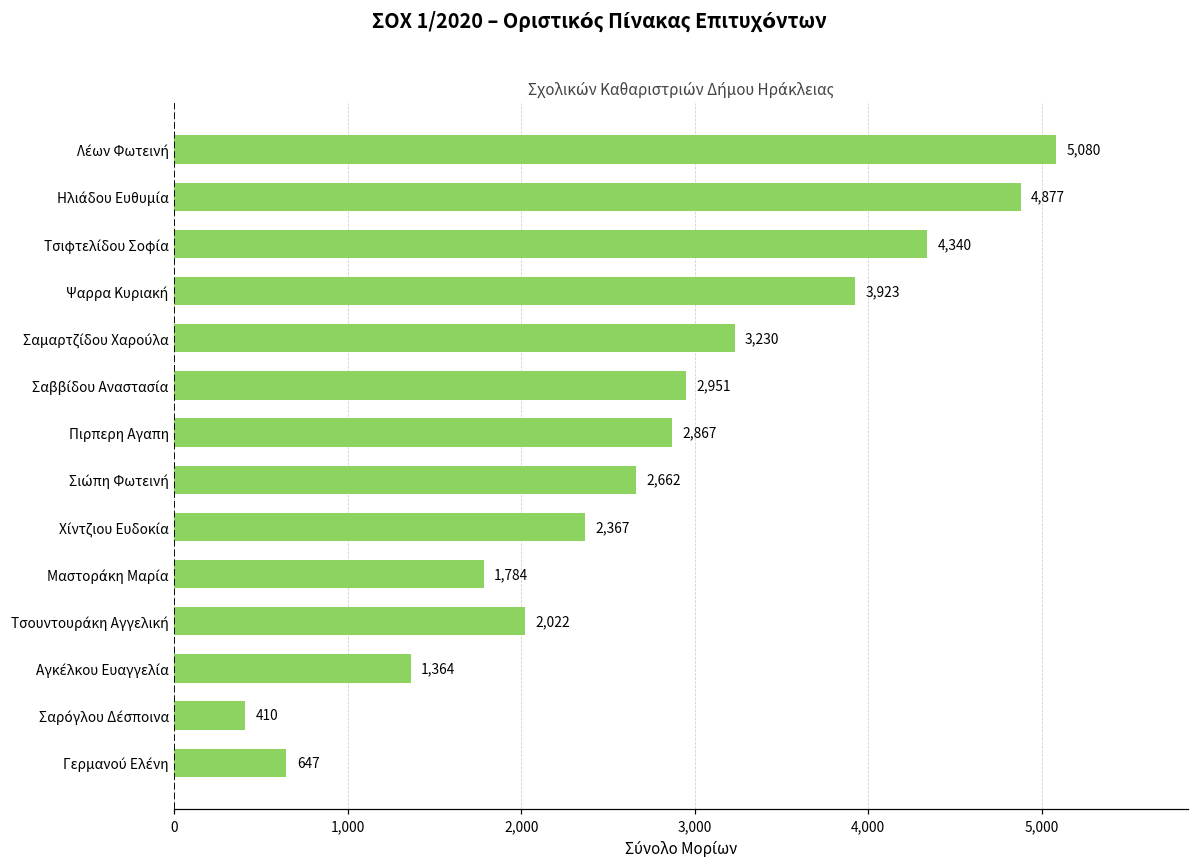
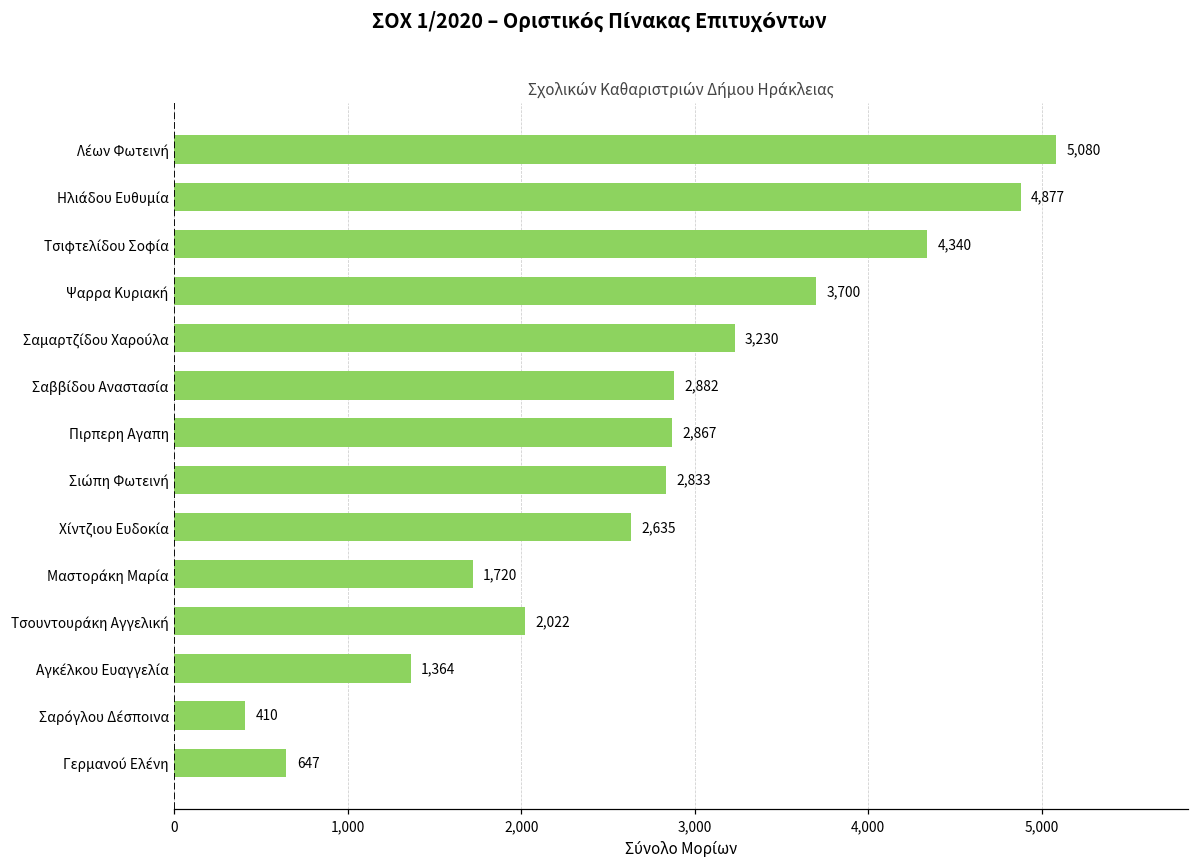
Ψαρρα Κυριακή: 3,923 -> 3,700
Σαββίδου Αναστασία: 2,951 -> 2,882
Σιώπη Φωτεινή: 2,662 -> 2,833
Χίντζιου Ευδοκία: 2,367 -> 2,635
Μαστοράκη Μαρία: 1,784 -> 1,720
